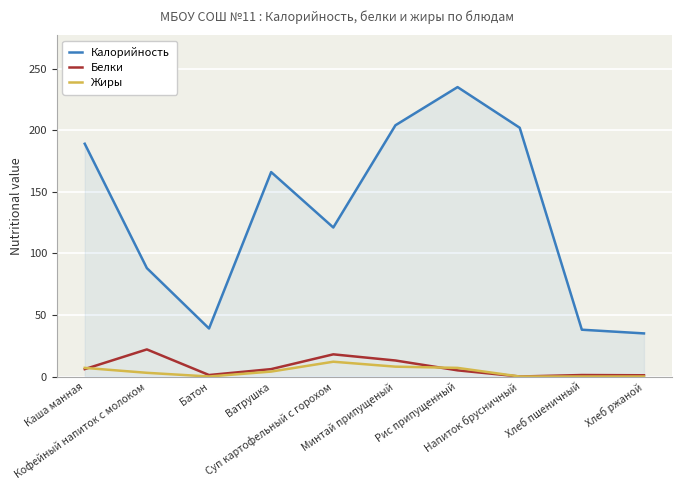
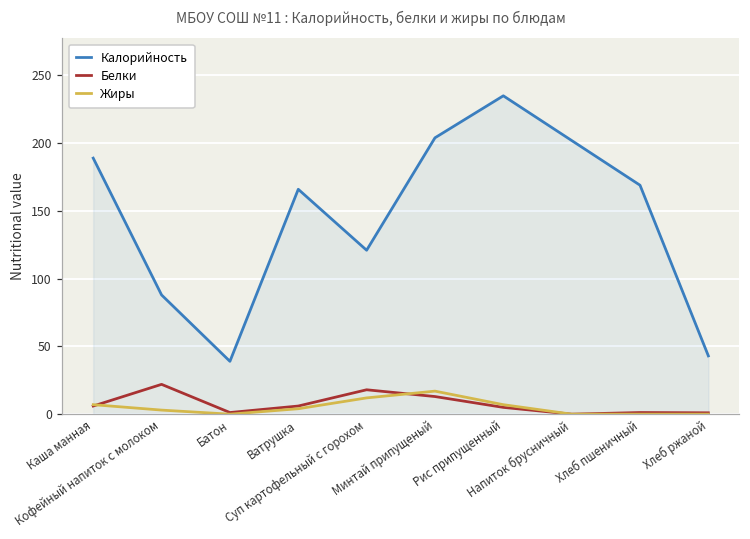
Жиры, Минтай припущеный: 8 -> 17
Калорийность, Хлеб пшеничный: 38 -> 169
Калорийность, Хлеб ржаной: 35 -> 43
